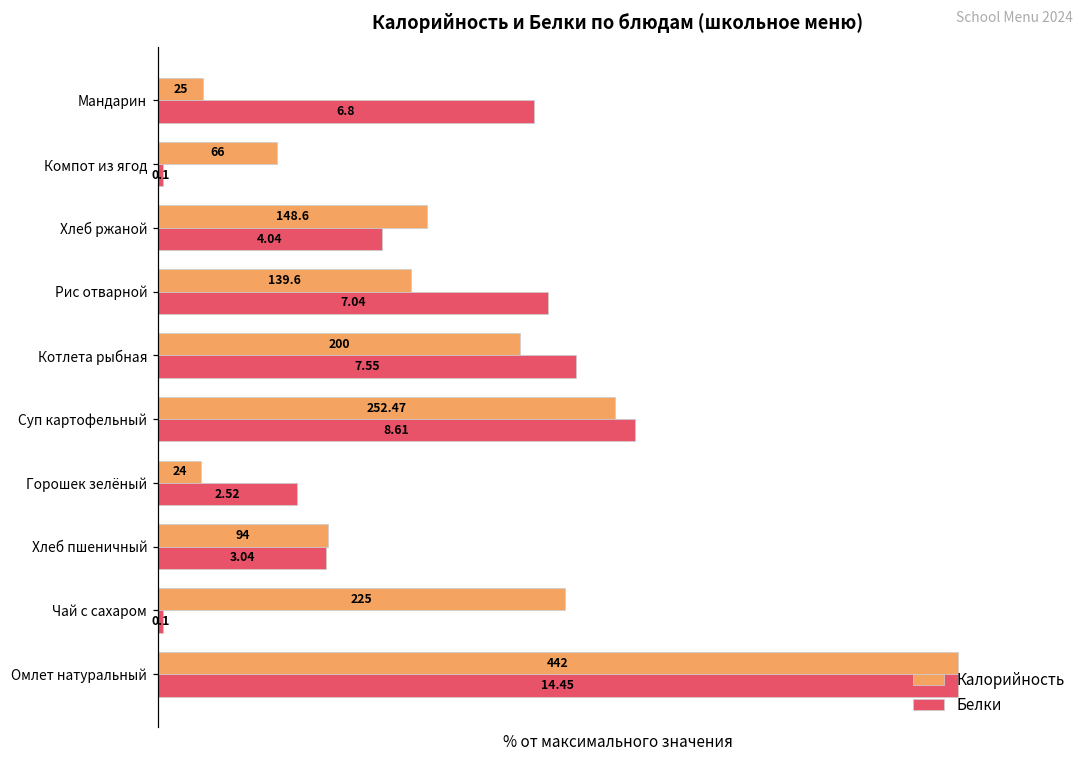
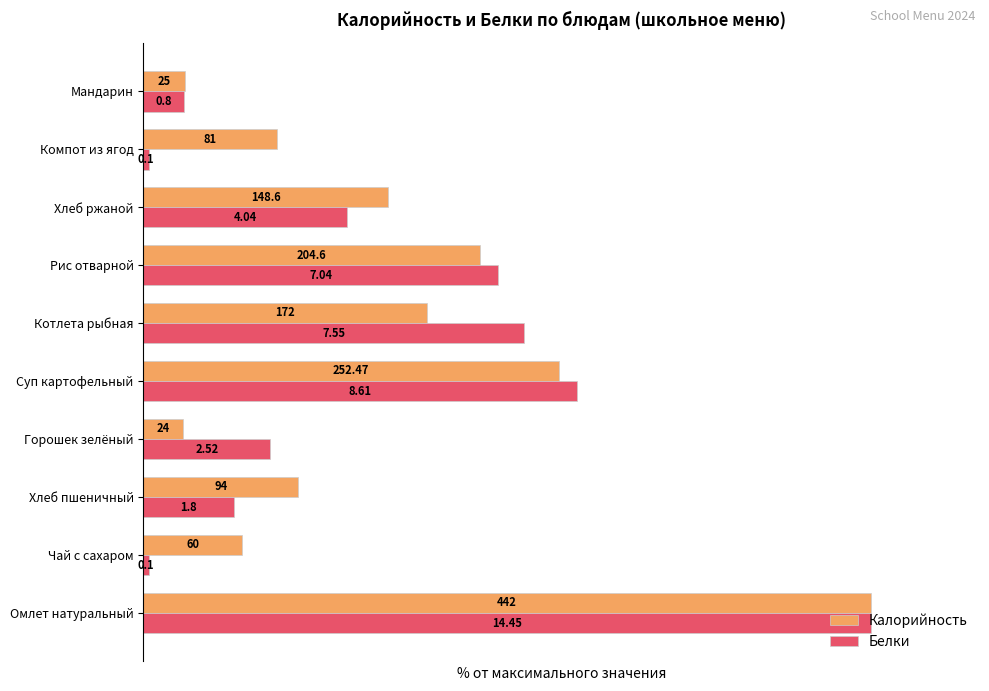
Белки, Мандарин: 6.8 -> 0.8
Калорийность, Компот из ягод: 66 -> 81
Калорийность, Рис отварной: 139.6 -> 204.6
Калорийность, Котлета рыбная: 200 -> 172
Белки, Хлеб пшеничный: 3.04 -> 1.8
Калорийность, Чай с сахаром: 225 -> 60
